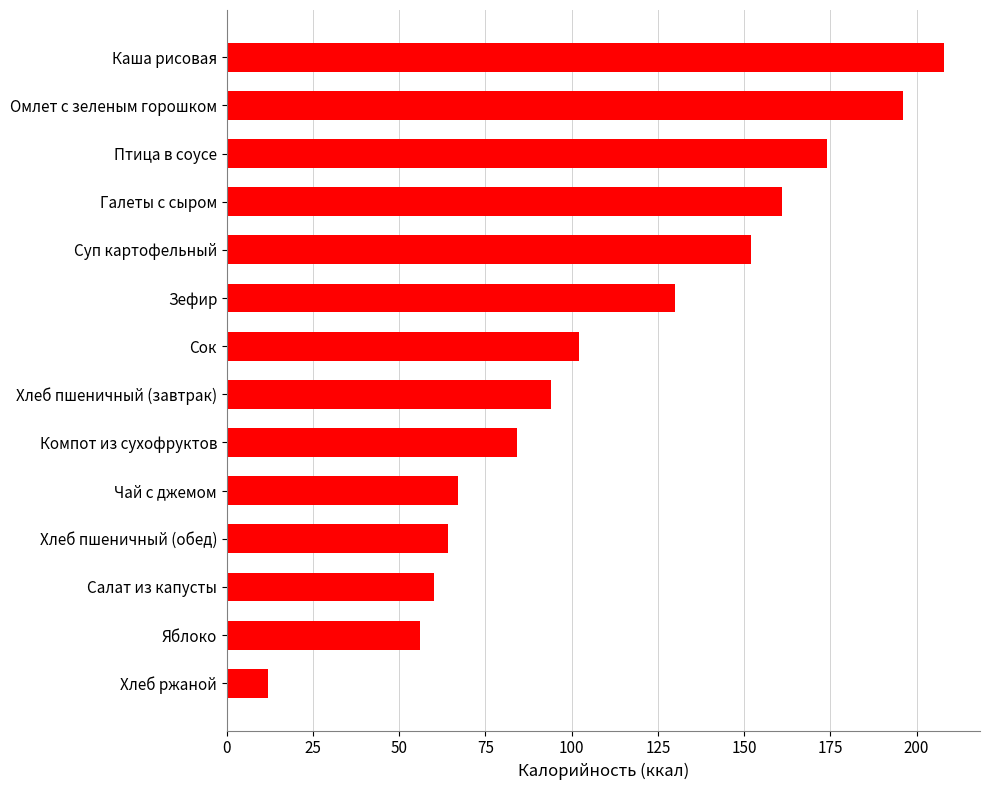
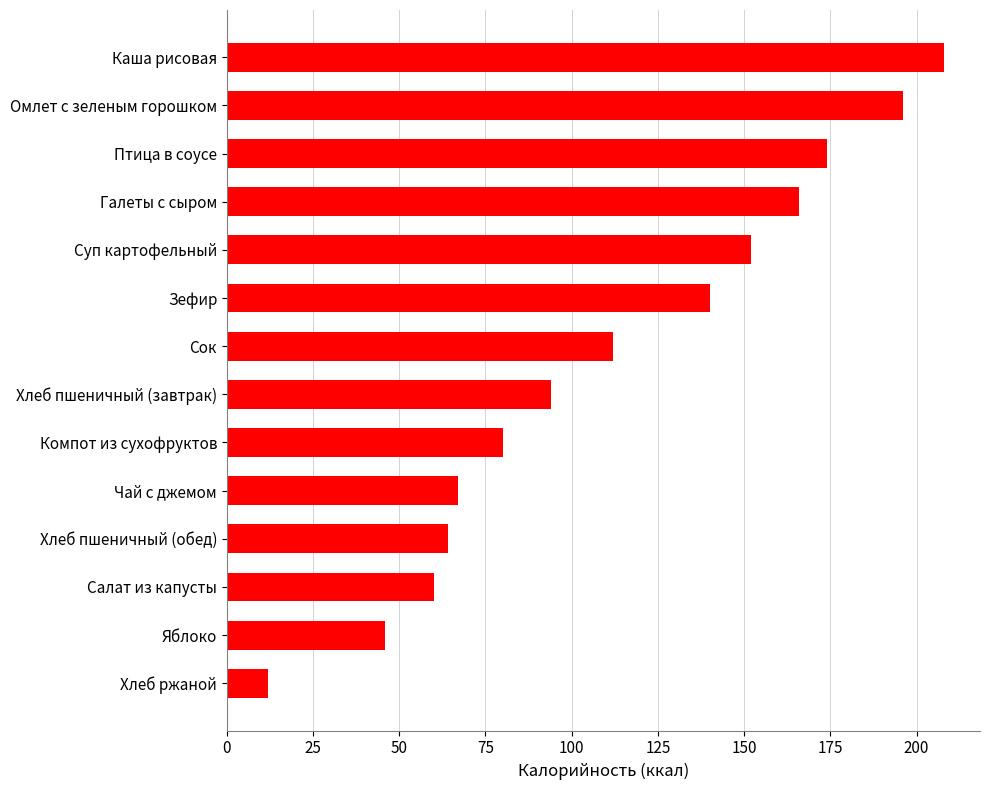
Галеты с сыром: 161 -> 166
Зефир: 130 -> 140
Сок: 102 -> 112
Компот из сухофруктов: 84 -> 80
Яблоко: 56 -> 46
